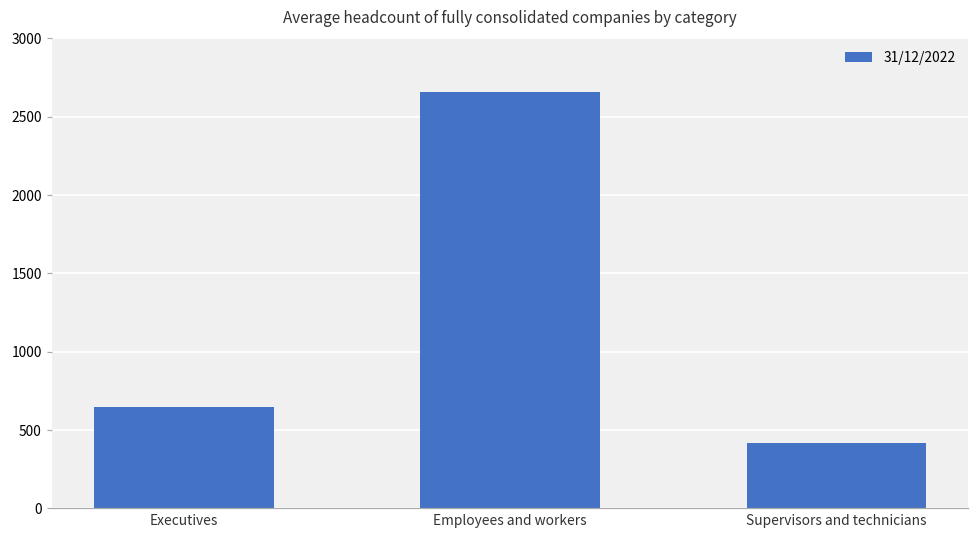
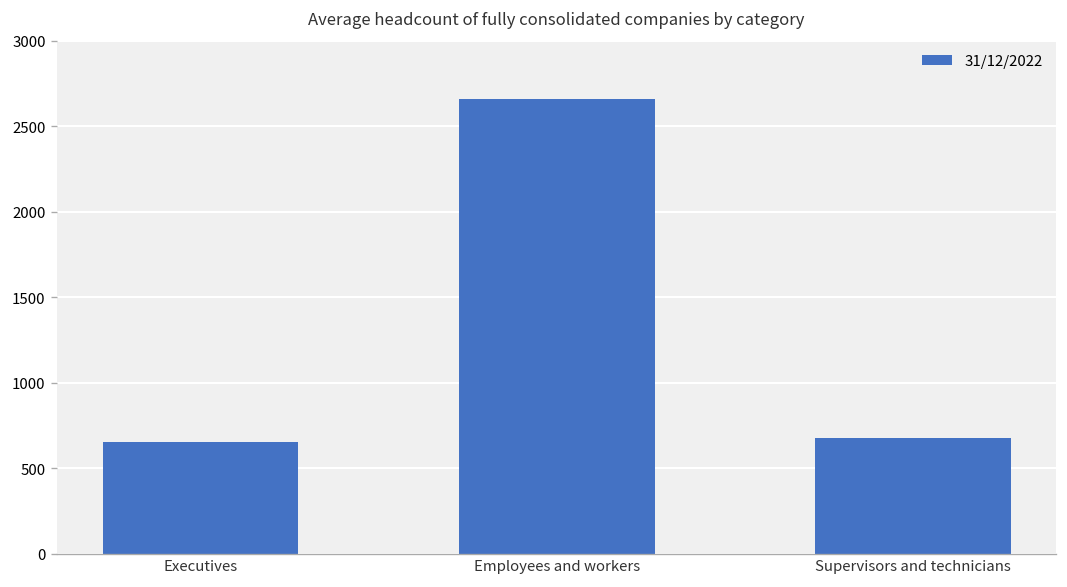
Supervisors and technicians: 420 -> 680
